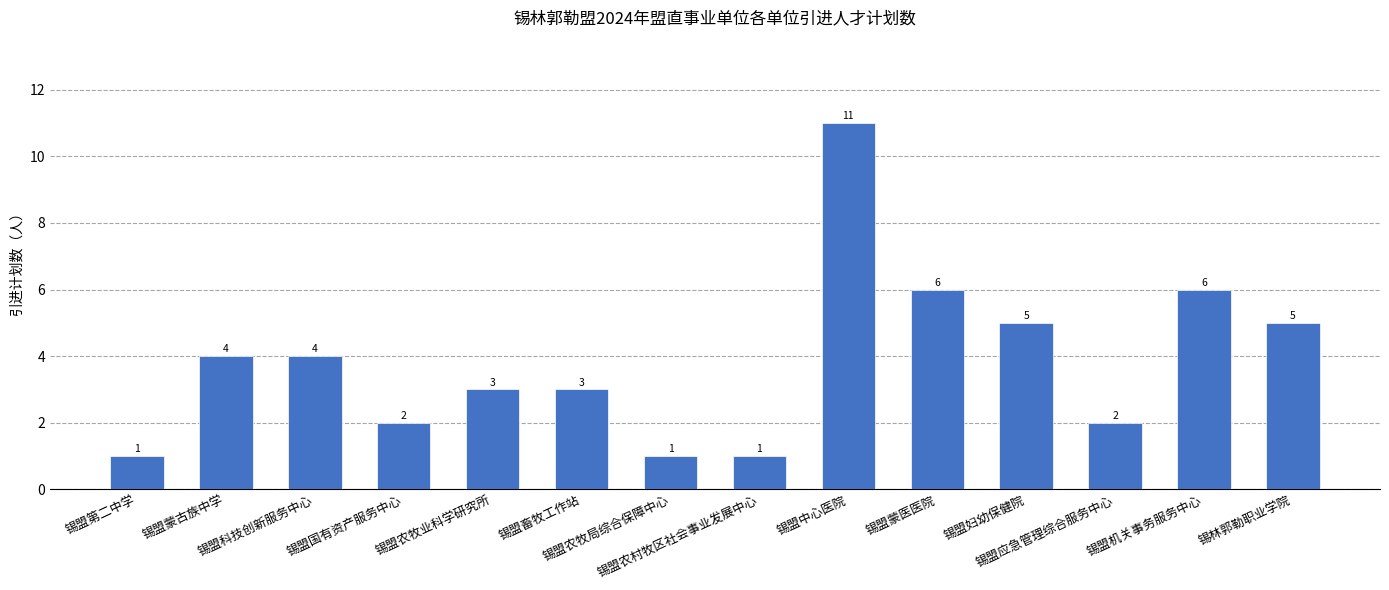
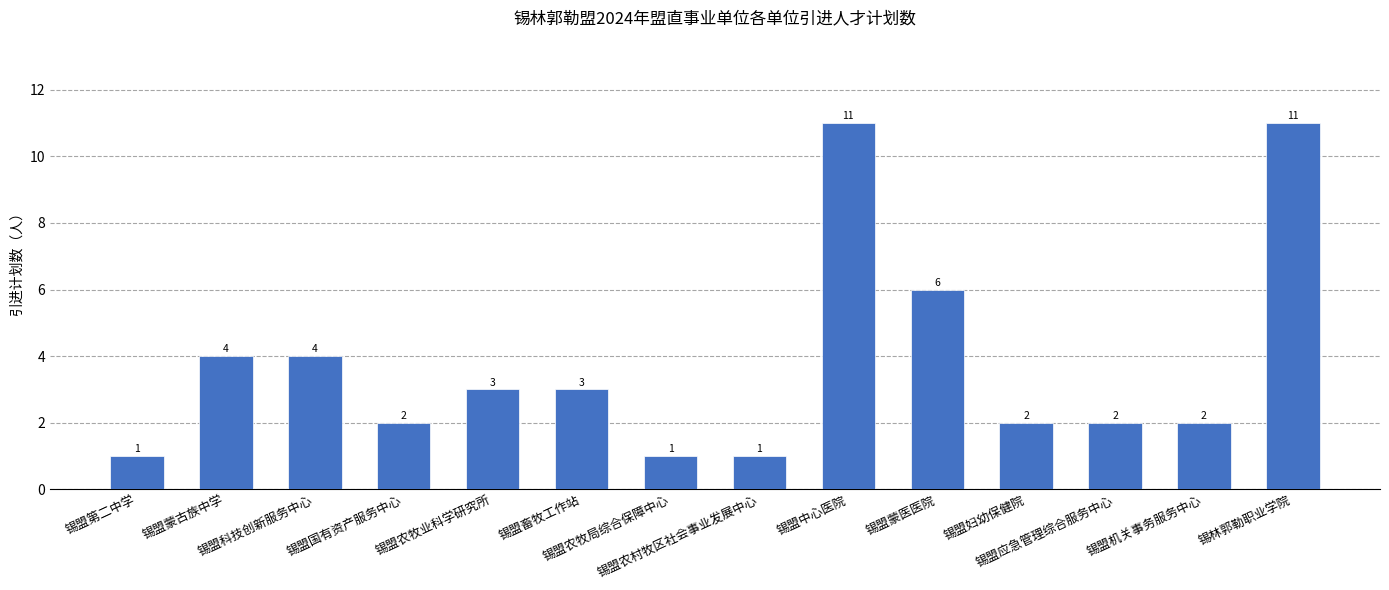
锡盟妇幼保健院: 5 -> 2
锡盟机关事务服务中心: 6 -> 2
锡林郭勒职业学院: 5 -> 11
